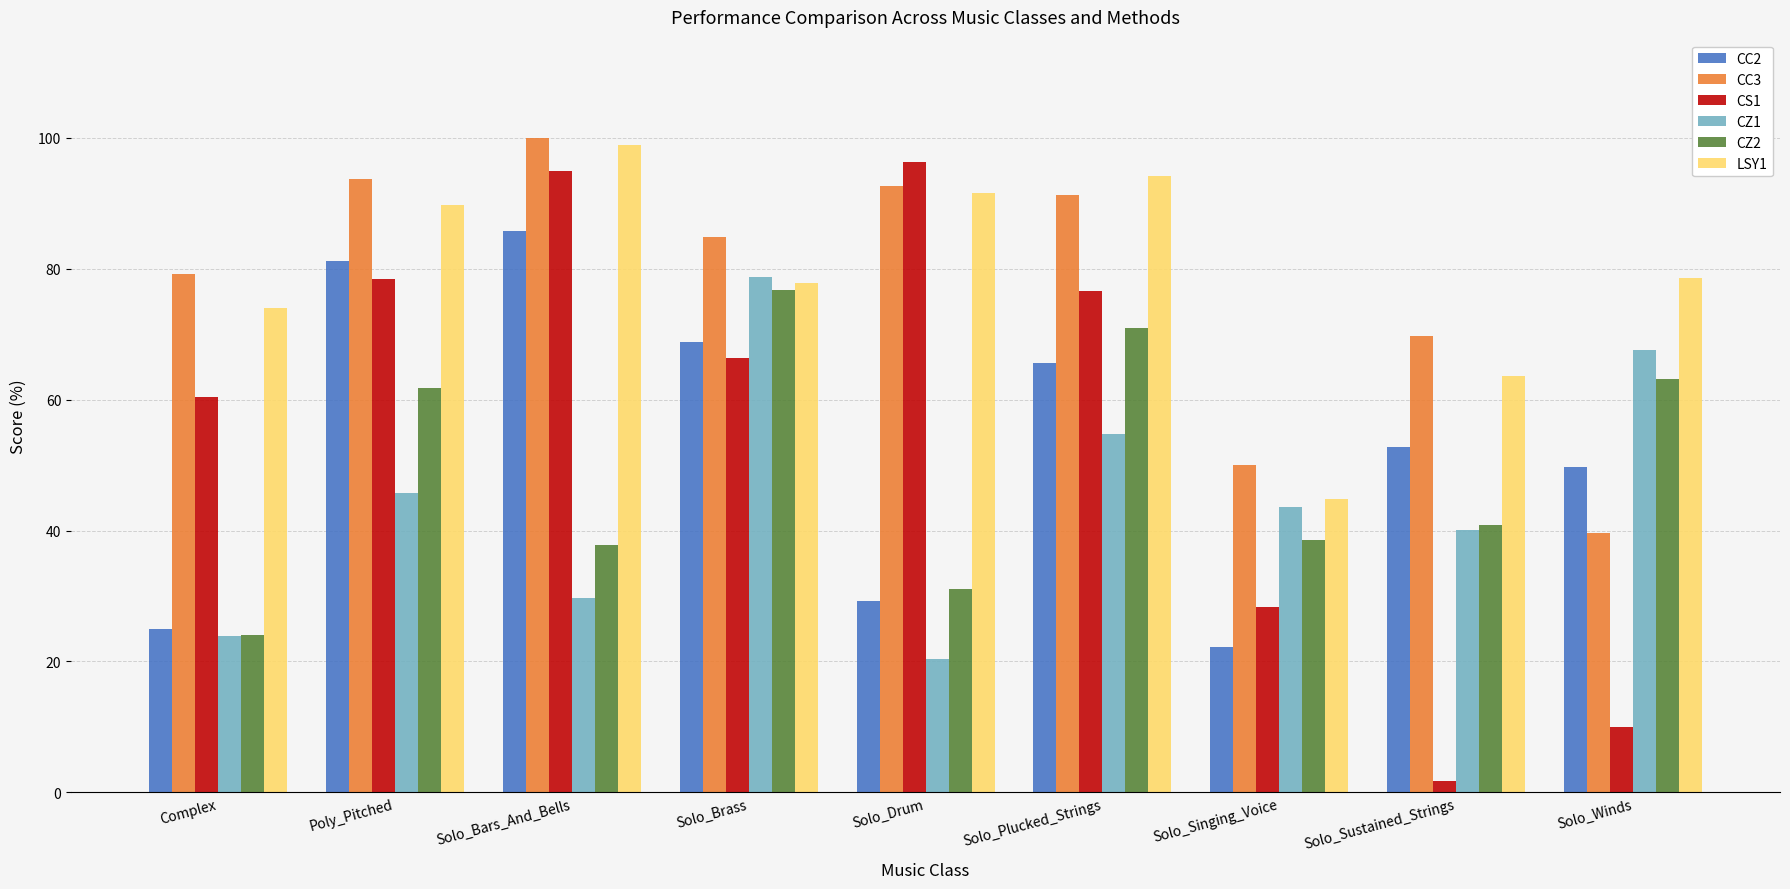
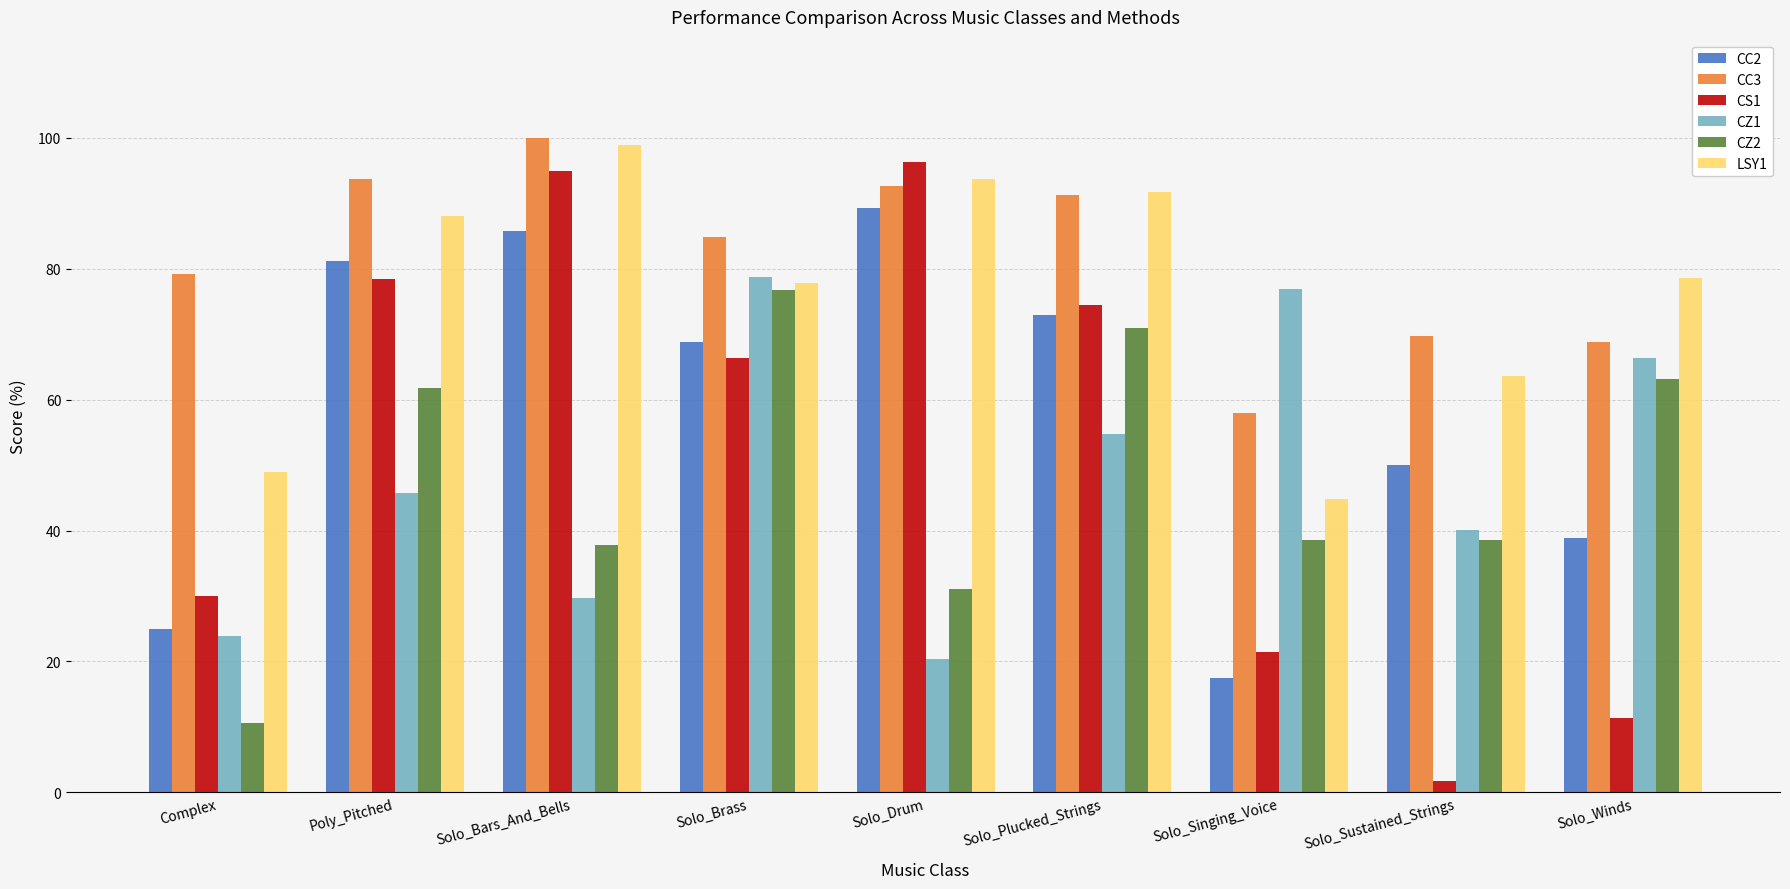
CS1, Complex: 60 -> 30
CZ2, Complex: 24 -> 11
LSY1, Complex: 74 -> 49
LSY1, Poly_Pitched: 90 -> 88
CC2, Solo_Drum: 29 -> 89
LSY1, Solo_Drum: 92 -> 94
CC2, Solo_Plucked_Strings: 66 -> 73
CS1, Solo_Plucked_Strings: 77 -> 74
LSY1, Solo_Plucked_Strings: 94 -> 92
CC2, Solo_Singing_Voice: 22 -> 17
CC3, Solo_Singing_Voice: 50 -> 58
CS1, Solo_Singing_Voice: 28 -> 21
CZ1, Solo_Singing_Voice: 44 -> 77
CC2, Solo_Sustained_Strings: 53 -> 50
CZ2, Solo_Sustained_Strings: 41 -> 39
CC2, Solo_Winds: 50 -> 39
CC3, Solo_Winds: 40 -> 69
CS1, Solo_Winds: 10 -> 11
CZ1, Solo_Winds: 68 -> 66
